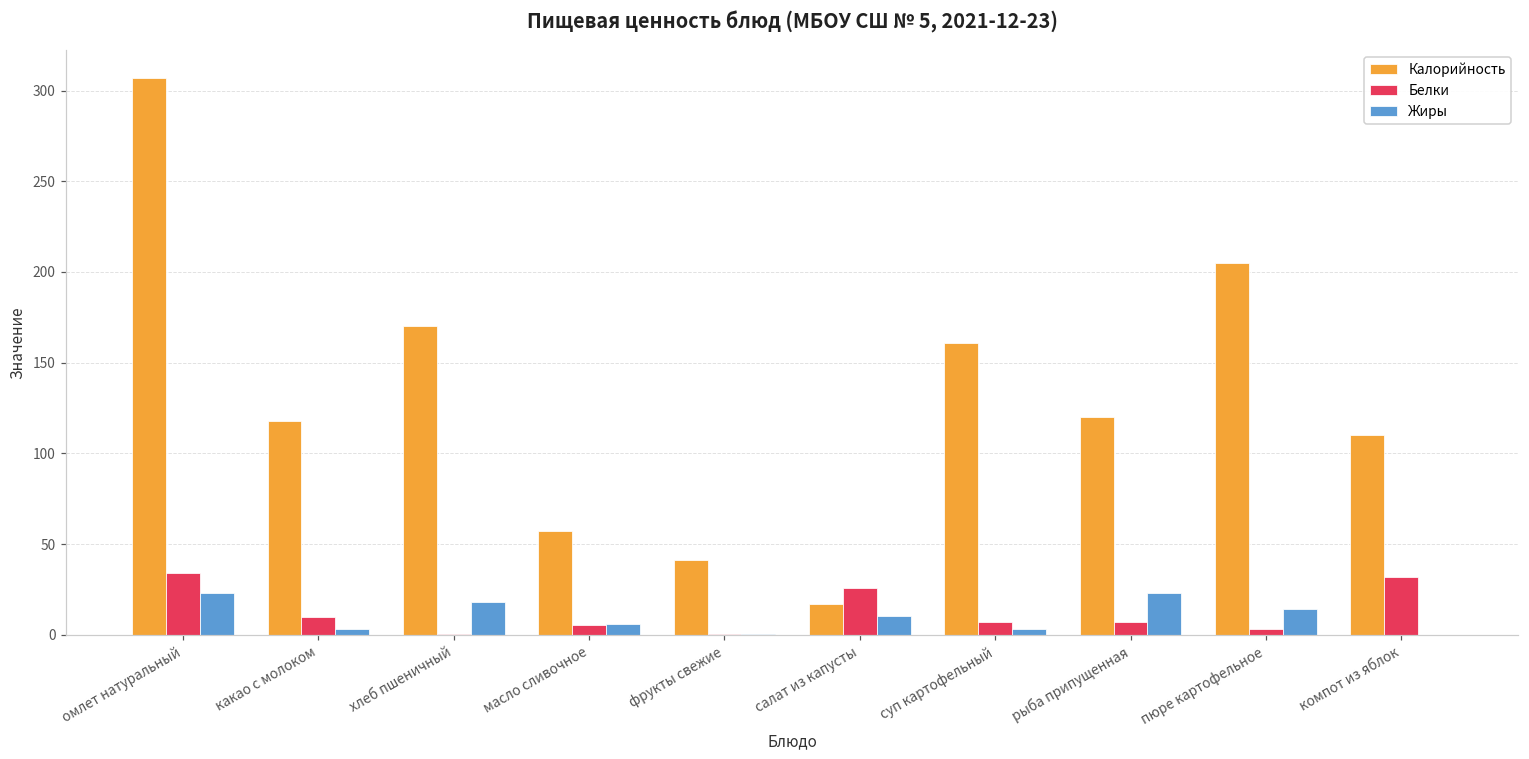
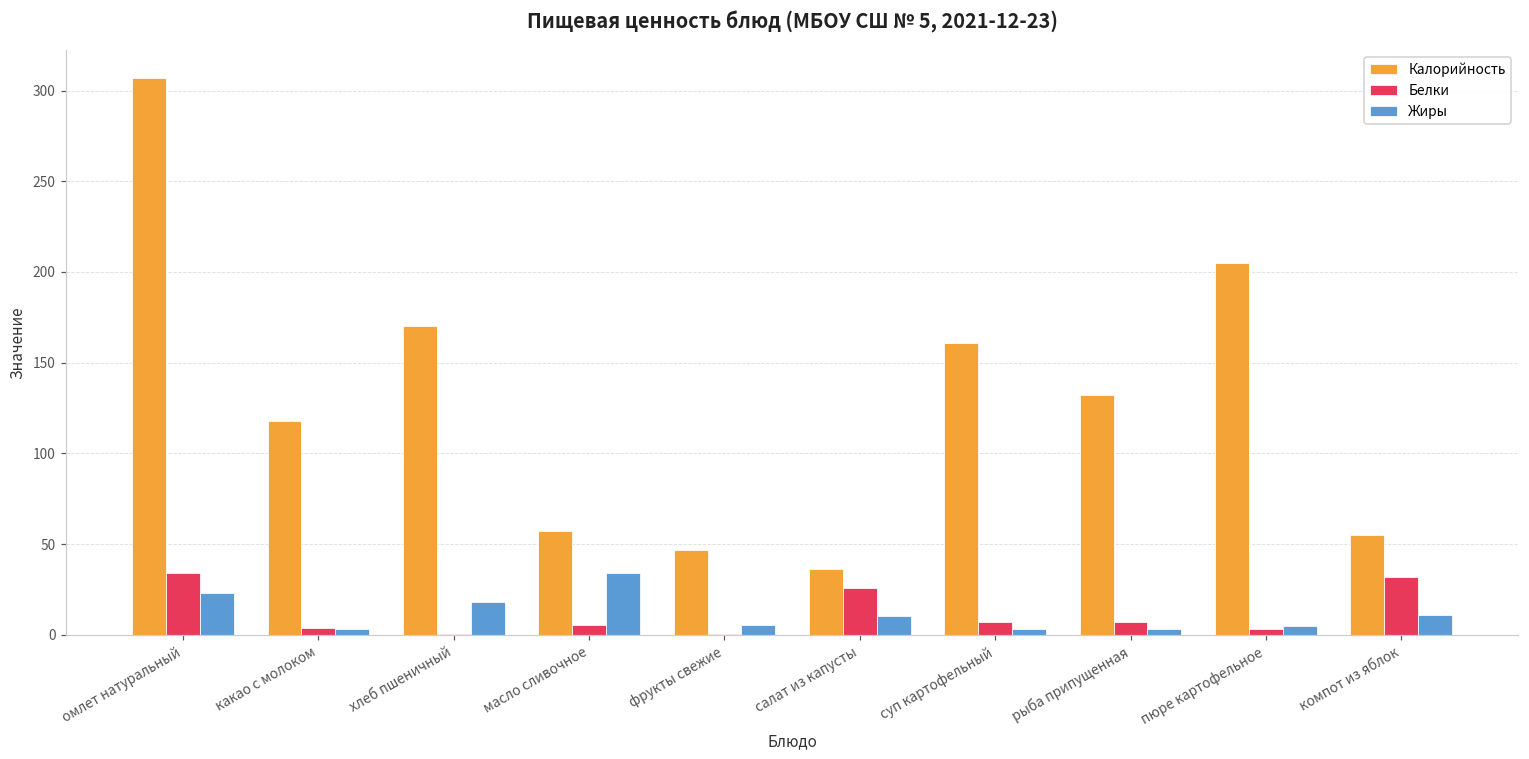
Белки, какао с молоком: 10 -> 4
Жиры, масло сливочное: 6 -> 34
Калорийность, фрукты свежие: 41 -> 47
Жиры, фрукты свежие: 0 -> 5
Калорийность, салат из капусты: 17 -> 36
Калорийность, рыба припущенная: 120 -> 132
Жиры, рыба припущенная: 23 -> 3
Жиры, пюре картофельное: 14 -> 5
Калорийность, компот из яблок: 110 -> 55
Жиры, компот из яблок: 0 -> 11
